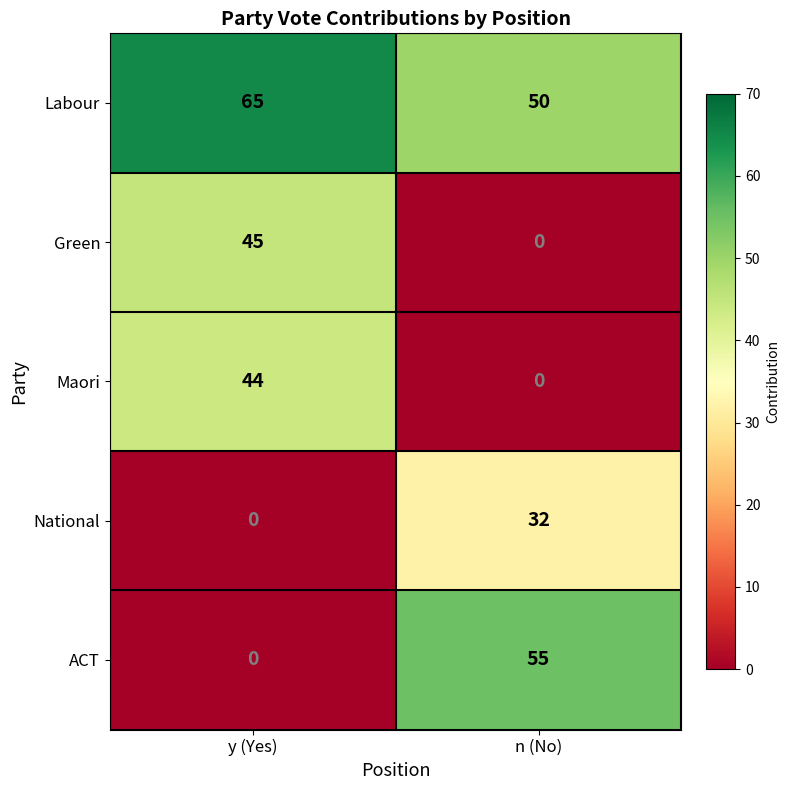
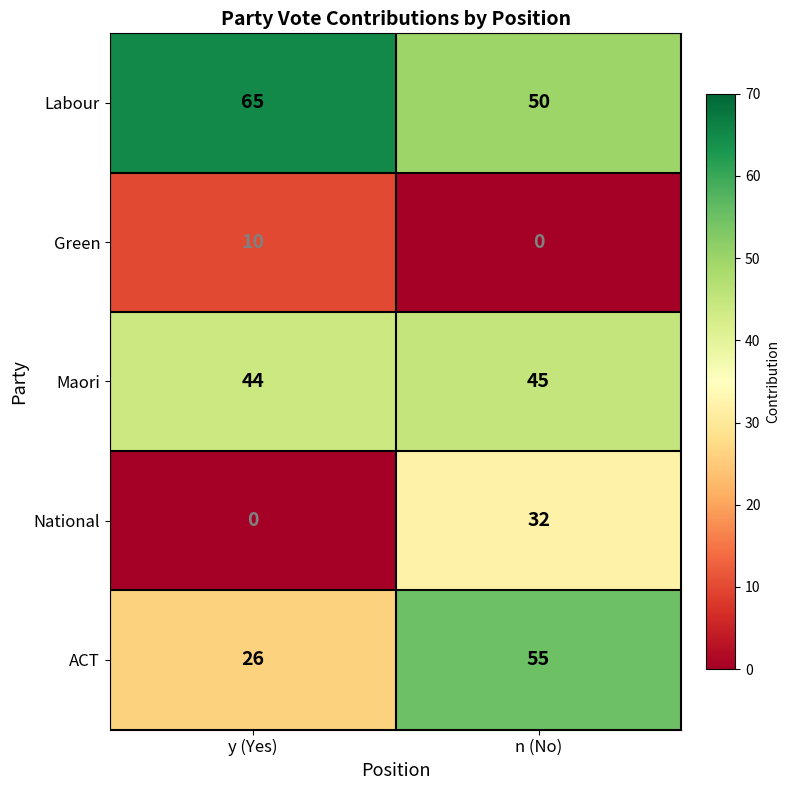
Green, y (Yes): 45 -> 10
Maori, n (No): 0 -> 45
ACT, y (Yes): 0 -> 26
